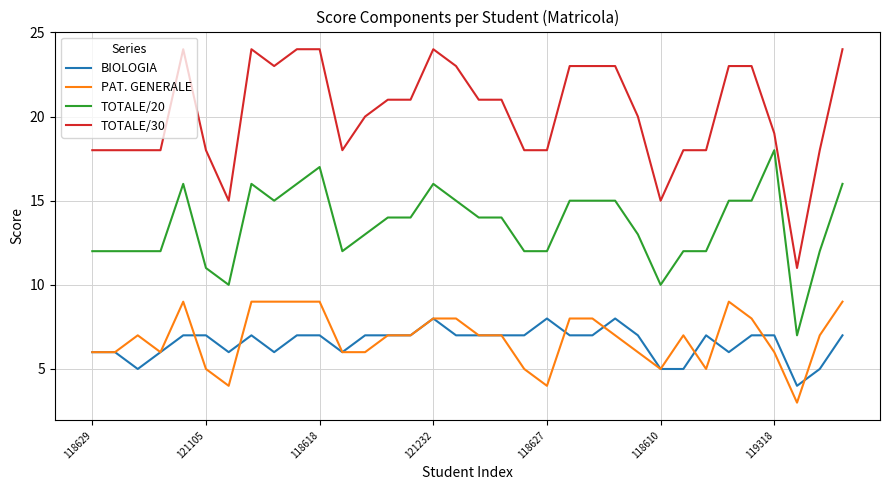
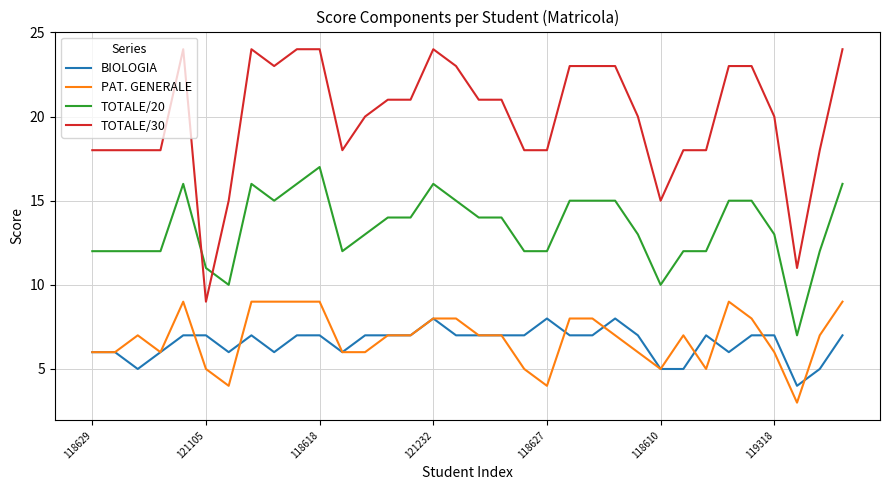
TOTALE/30, 121105: 18 -> 9
TOTALE/20, 119318: 18 -> 13
TOTALE/30, 119318: 19 -> 20
